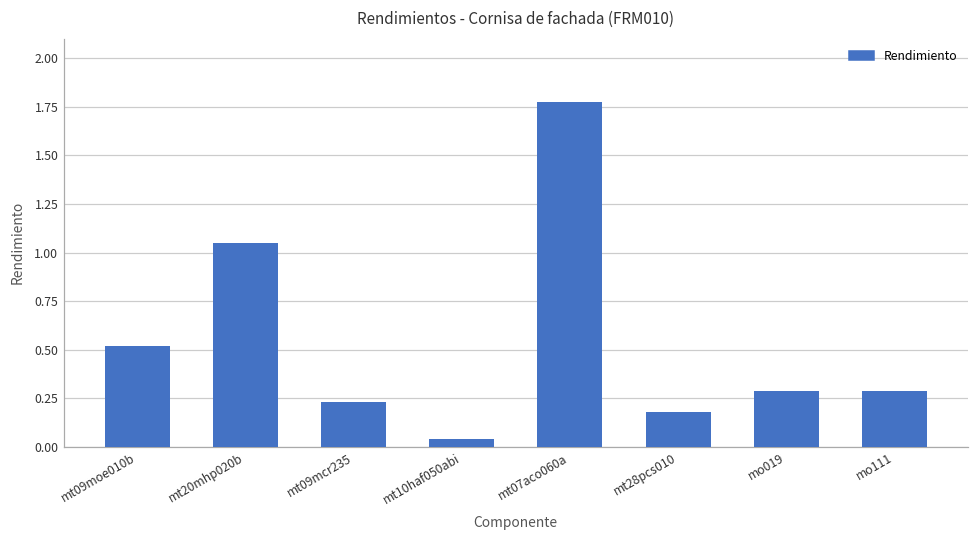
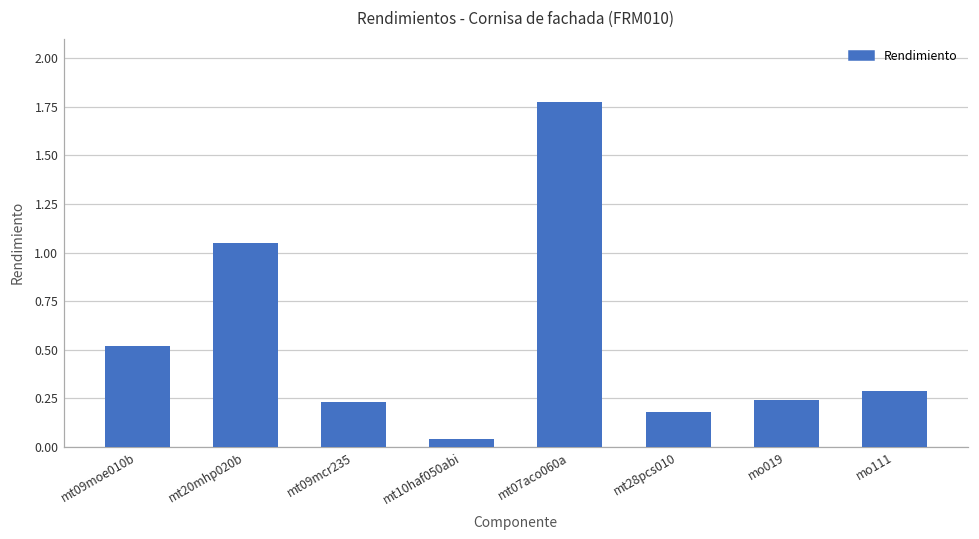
mo019: 0.29 -> 0.24
